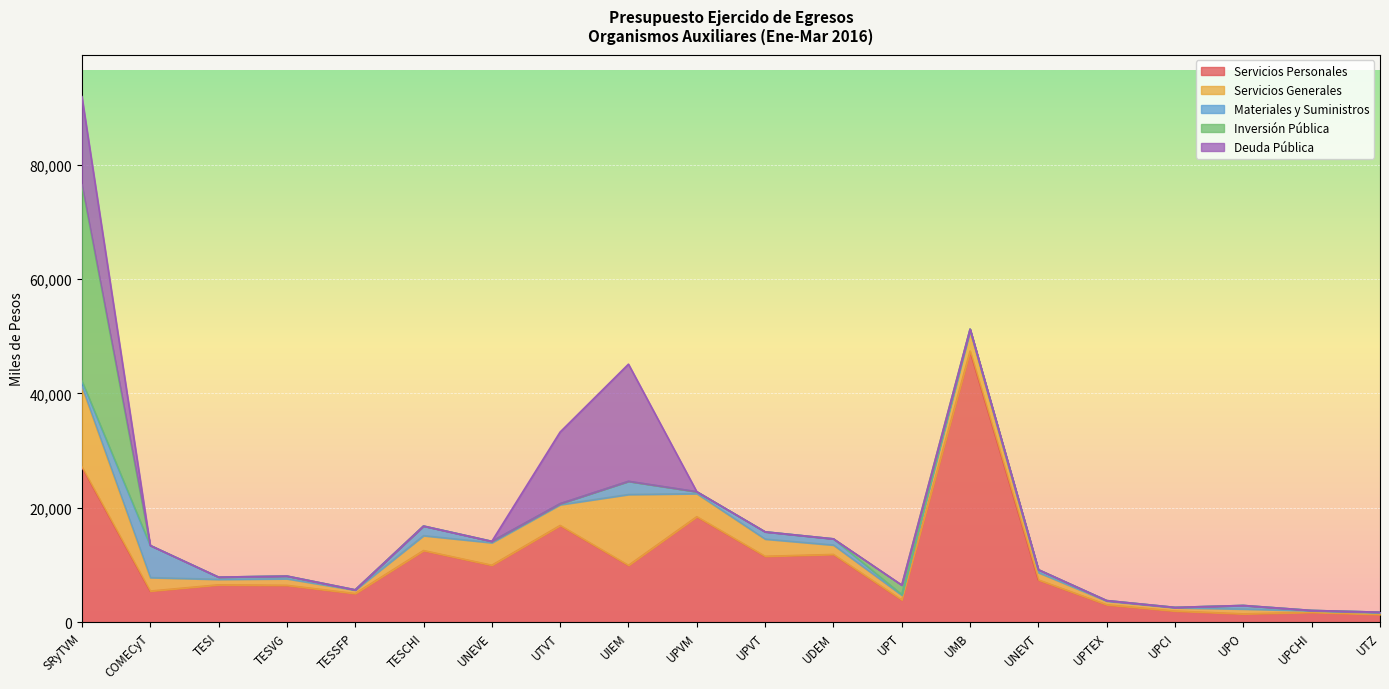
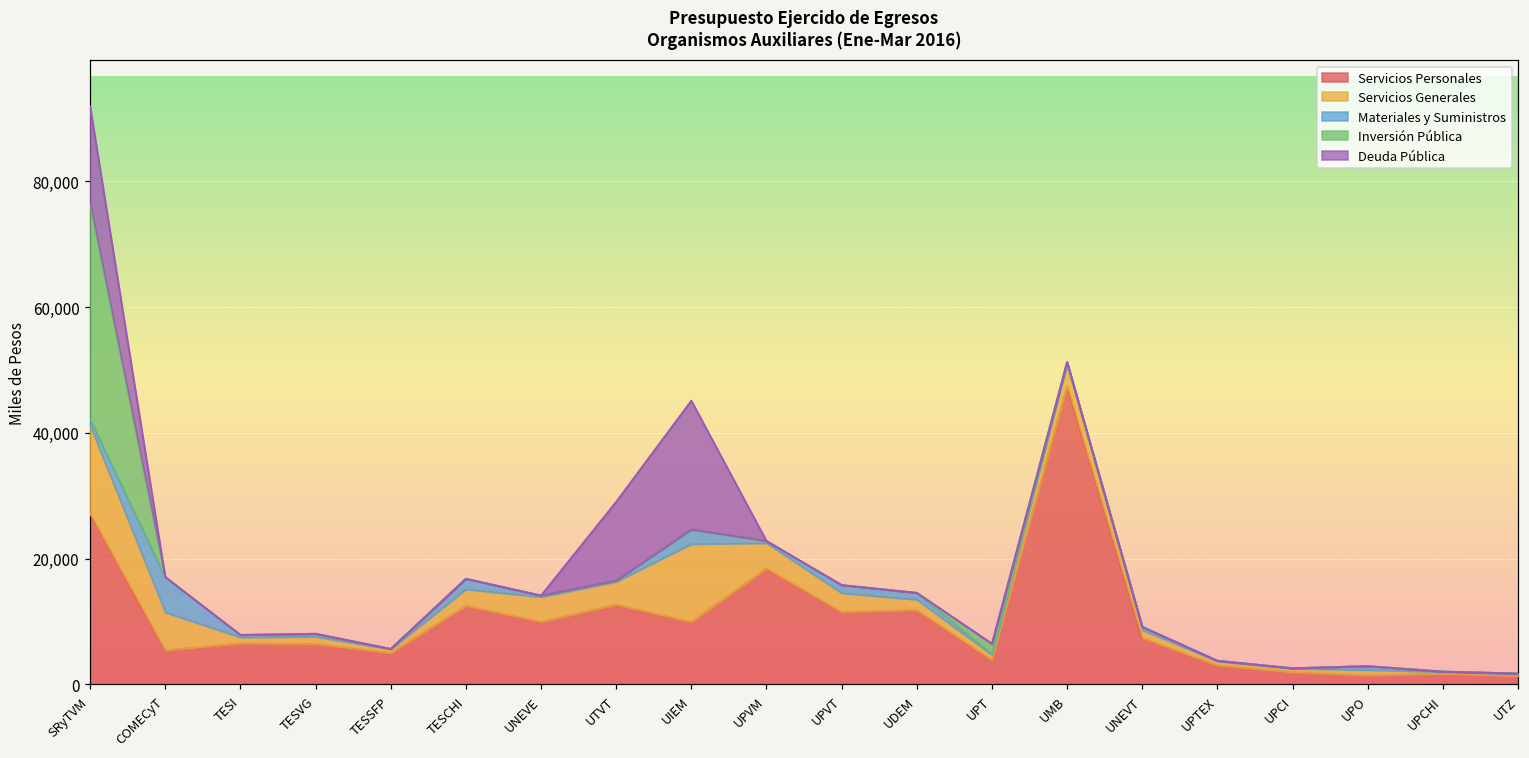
Servicios Generales, COMECyT: 2,000 -> 6,000
Servicios Personales, UTVT: 17,000 -> 13,000
